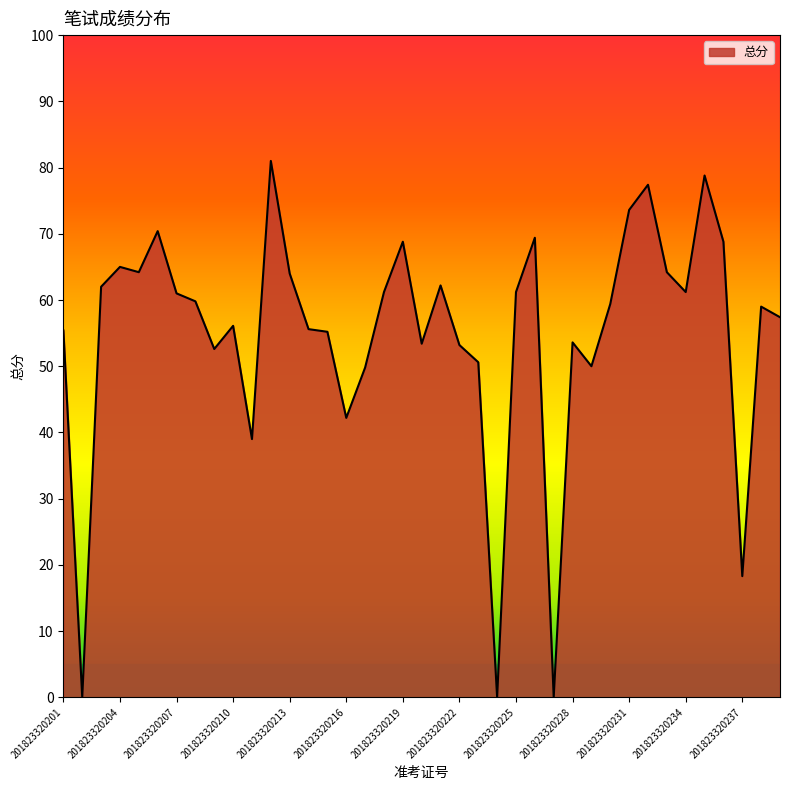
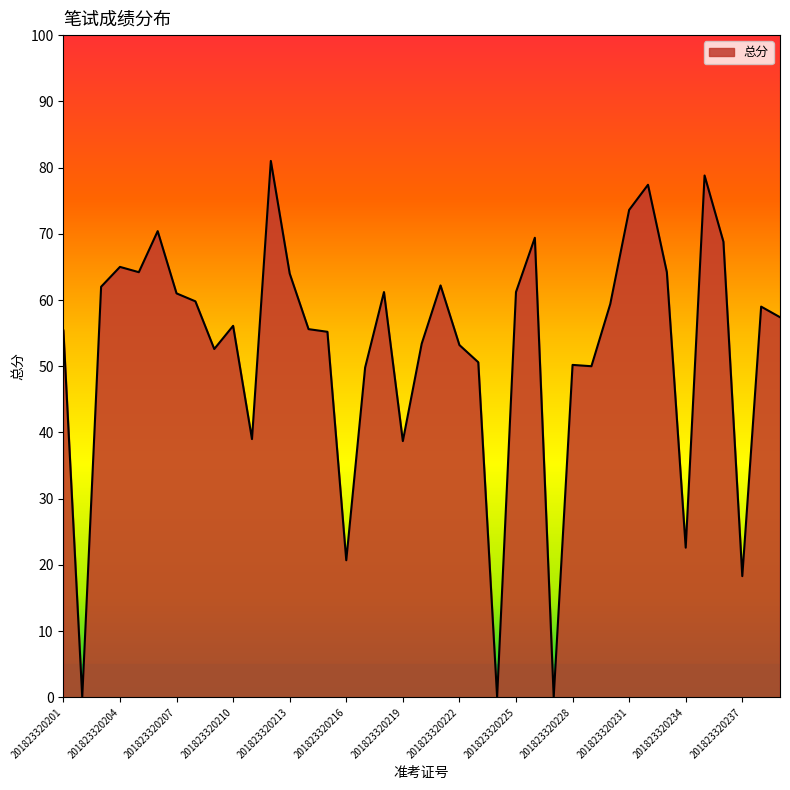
201823320216: 42 -> 21
201823320219: 69 -> 39
201823320228: 54 -> 50
201823320234: 61 -> 23
